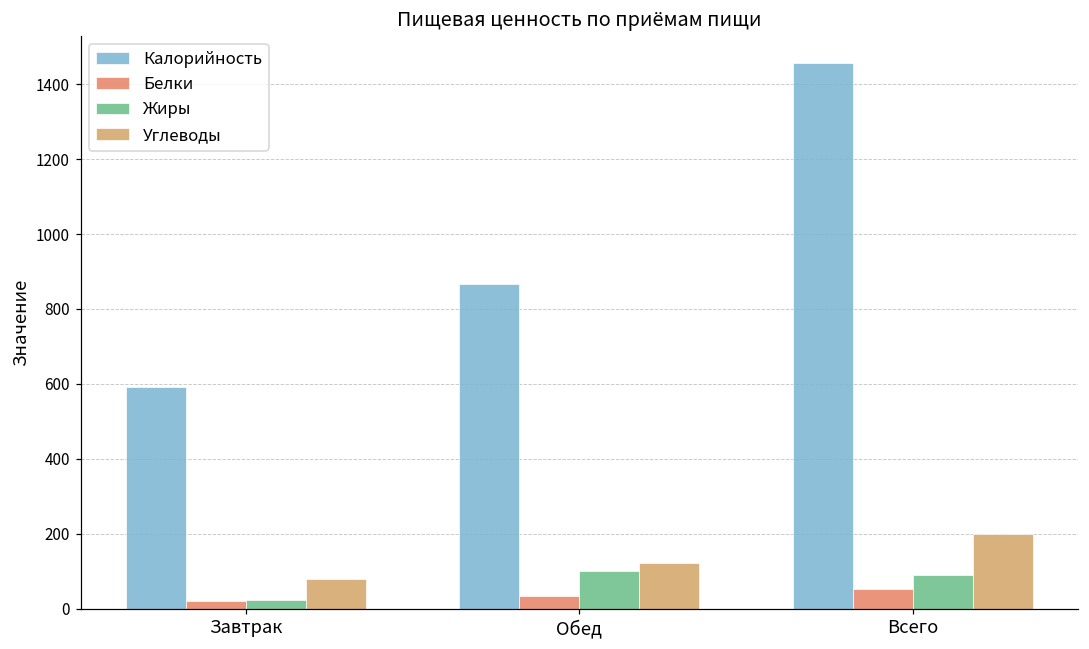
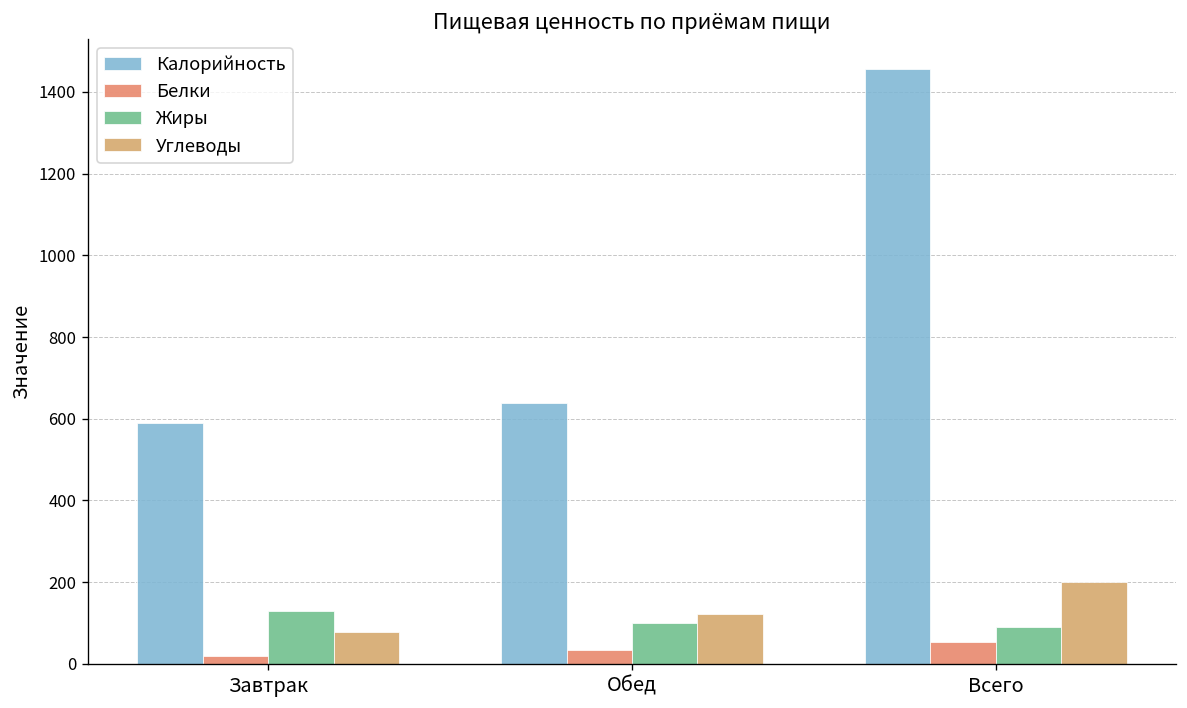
Жиры, Завтрак: 20 -> 130
Калорийность, Обед: 870 -> 640
